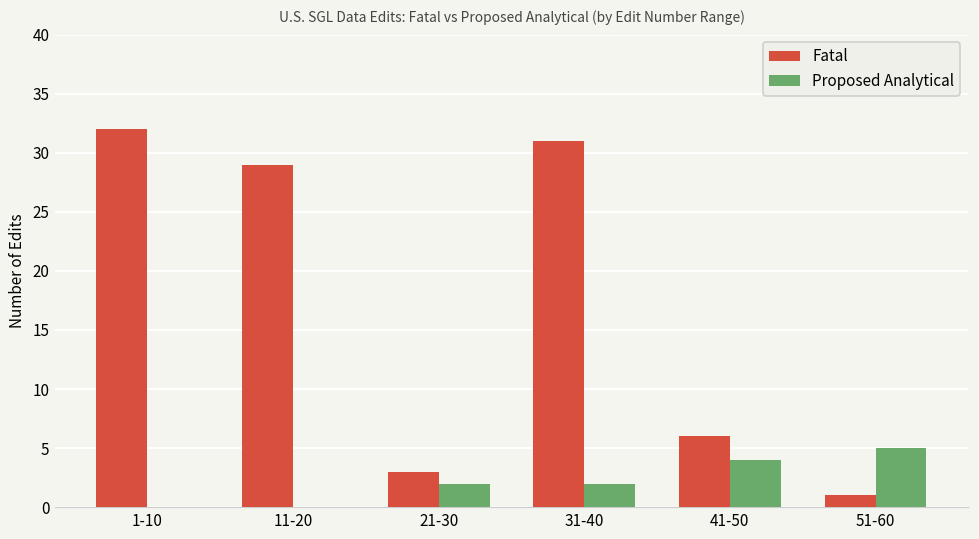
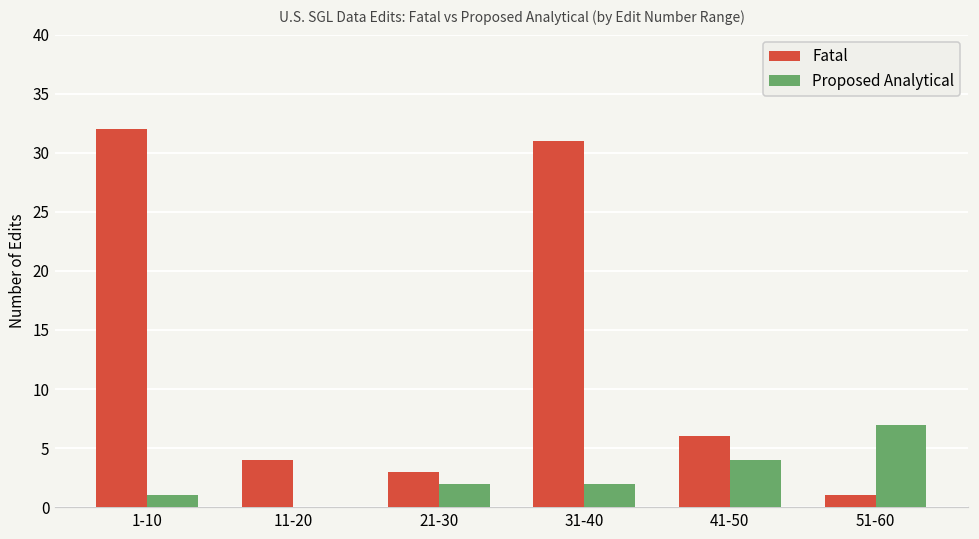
Proposed Analytical, 1-10: 0 -> 1
Fatal, 11-20: 29 -> 4
Proposed Analytical, 51-60: 5 -> 7
